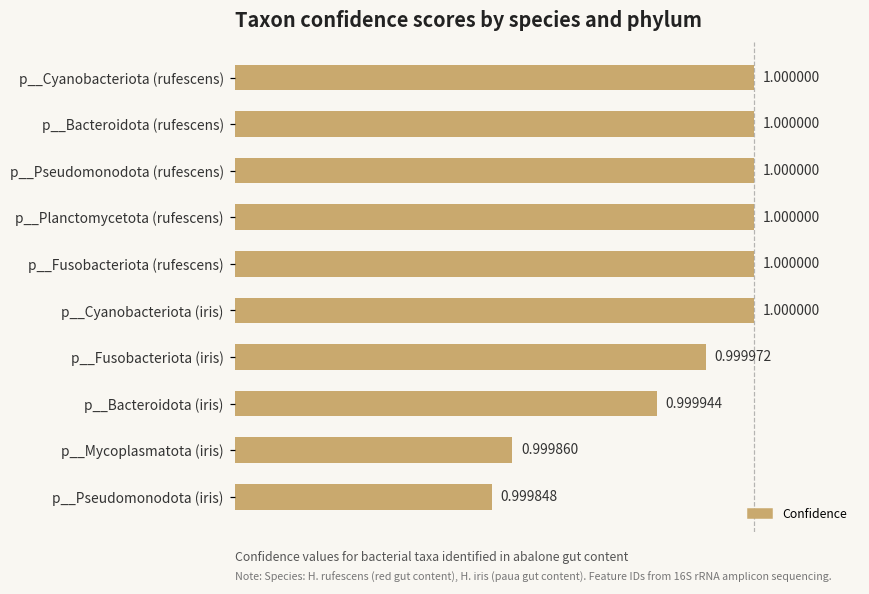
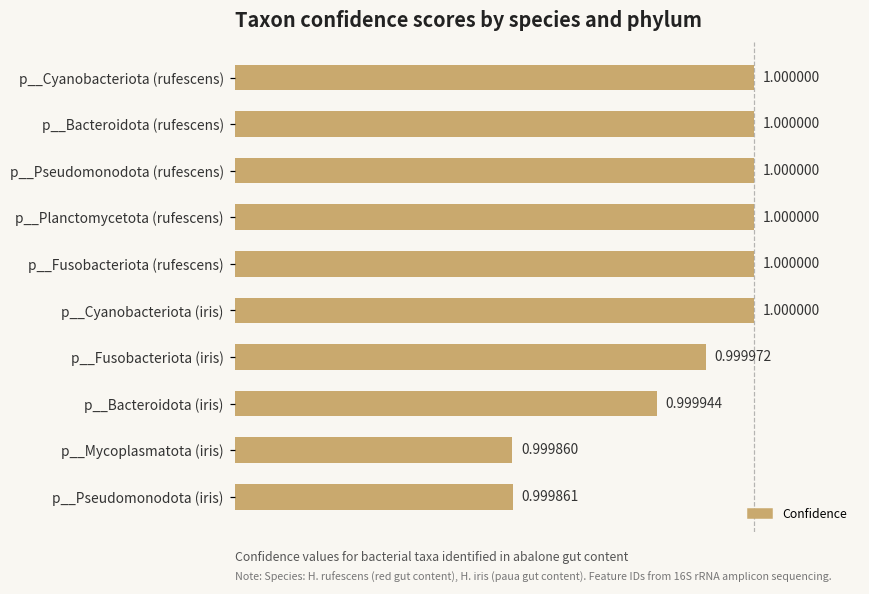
p__Pseudomonodota (iris): 0.999848 -> 0.999861
